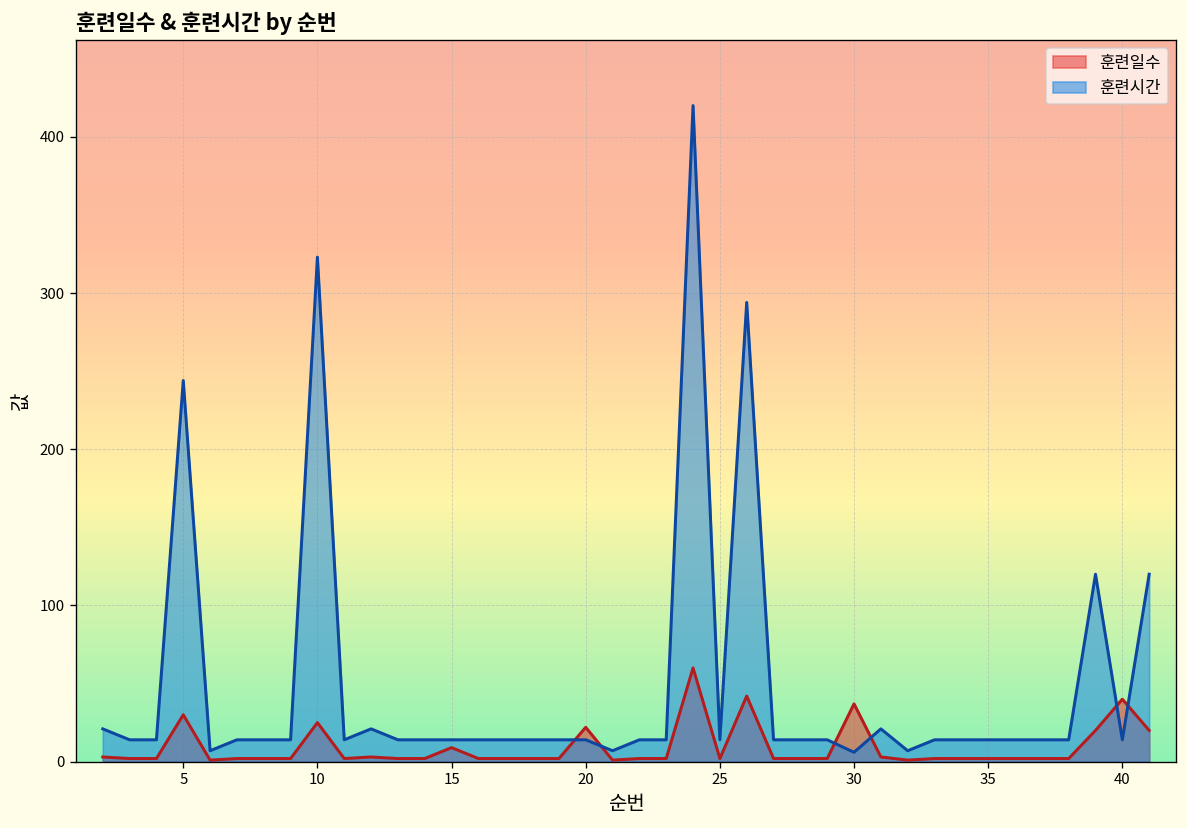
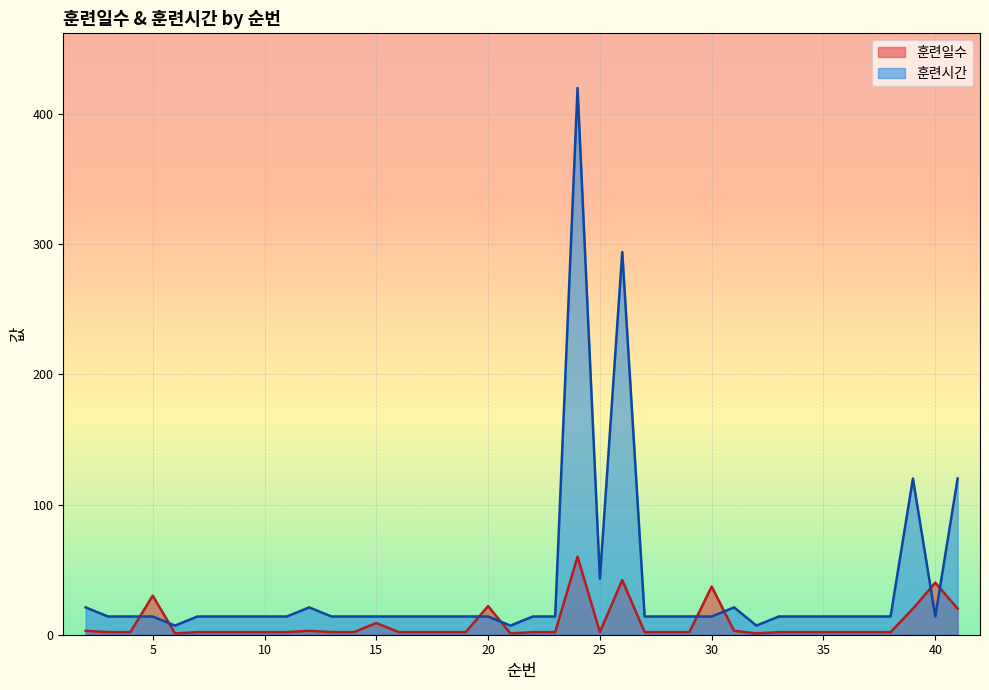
훈련시간, 5: 244 -> 14
훈련일수, 10: 25 -> 2
훈련시간, 10: 323 -> 14
훈련시간, 25: 14 -> 43
훈련시간, 30: 6 -> 14
